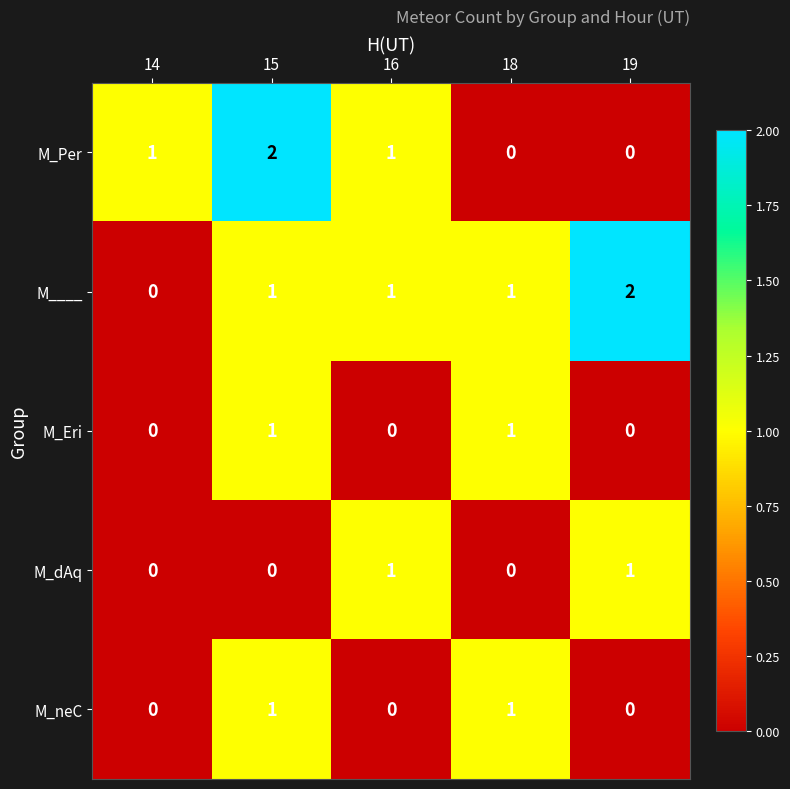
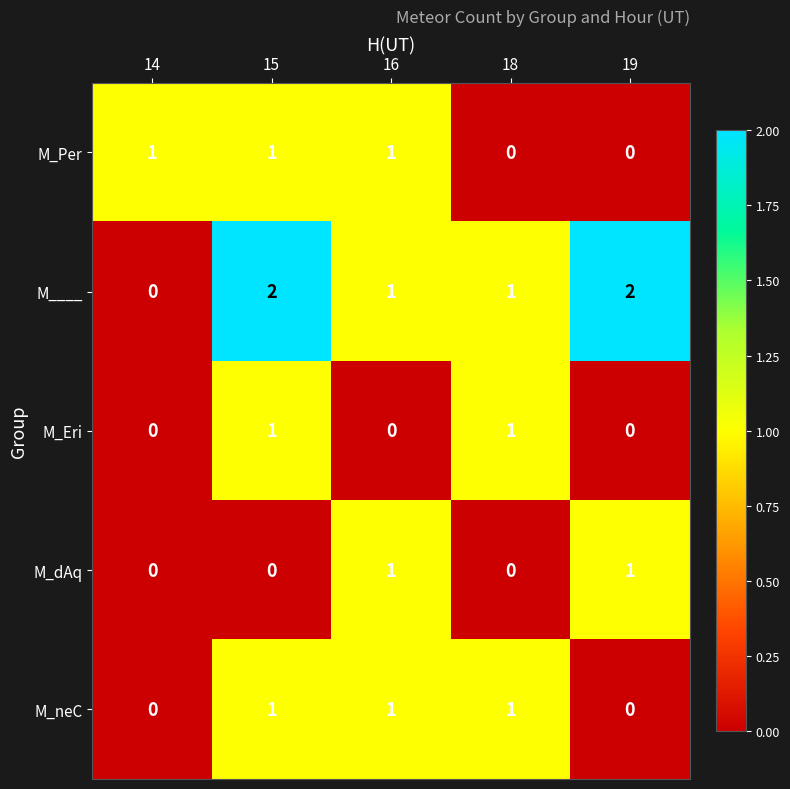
M_Per, 15: 2 -> 1
M____, 15: 1 -> 2
M_neC, 16: 0 -> 1
